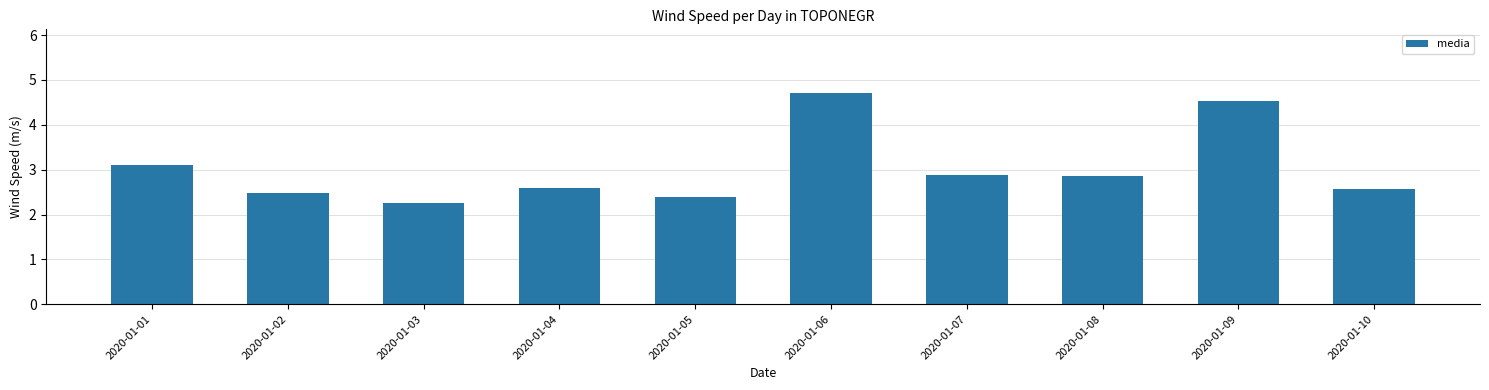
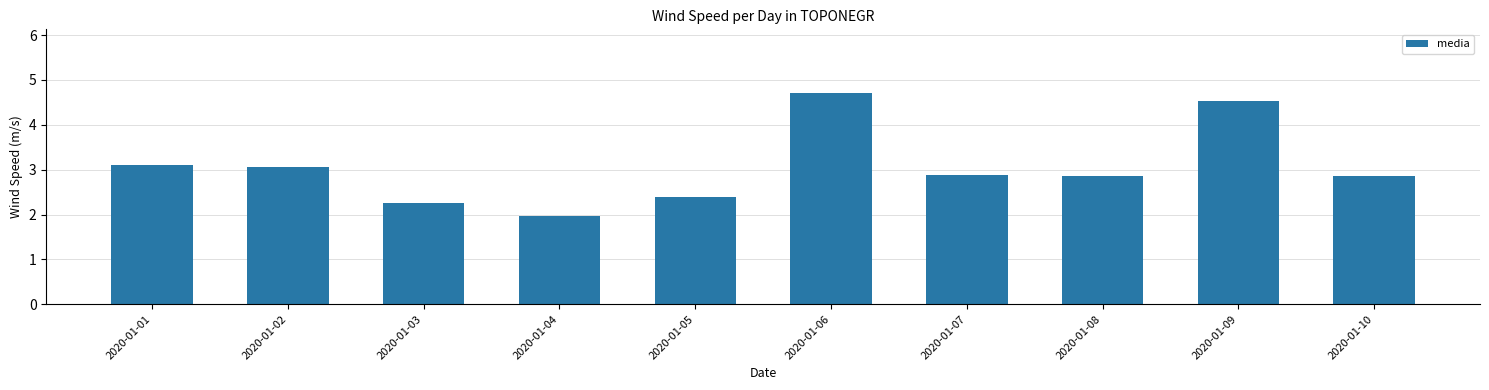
2020-01-02: 2.5 -> 3.1
2020-01-04: 2.6 -> 2.0
2020-01-10: 2.6 -> 2.9
